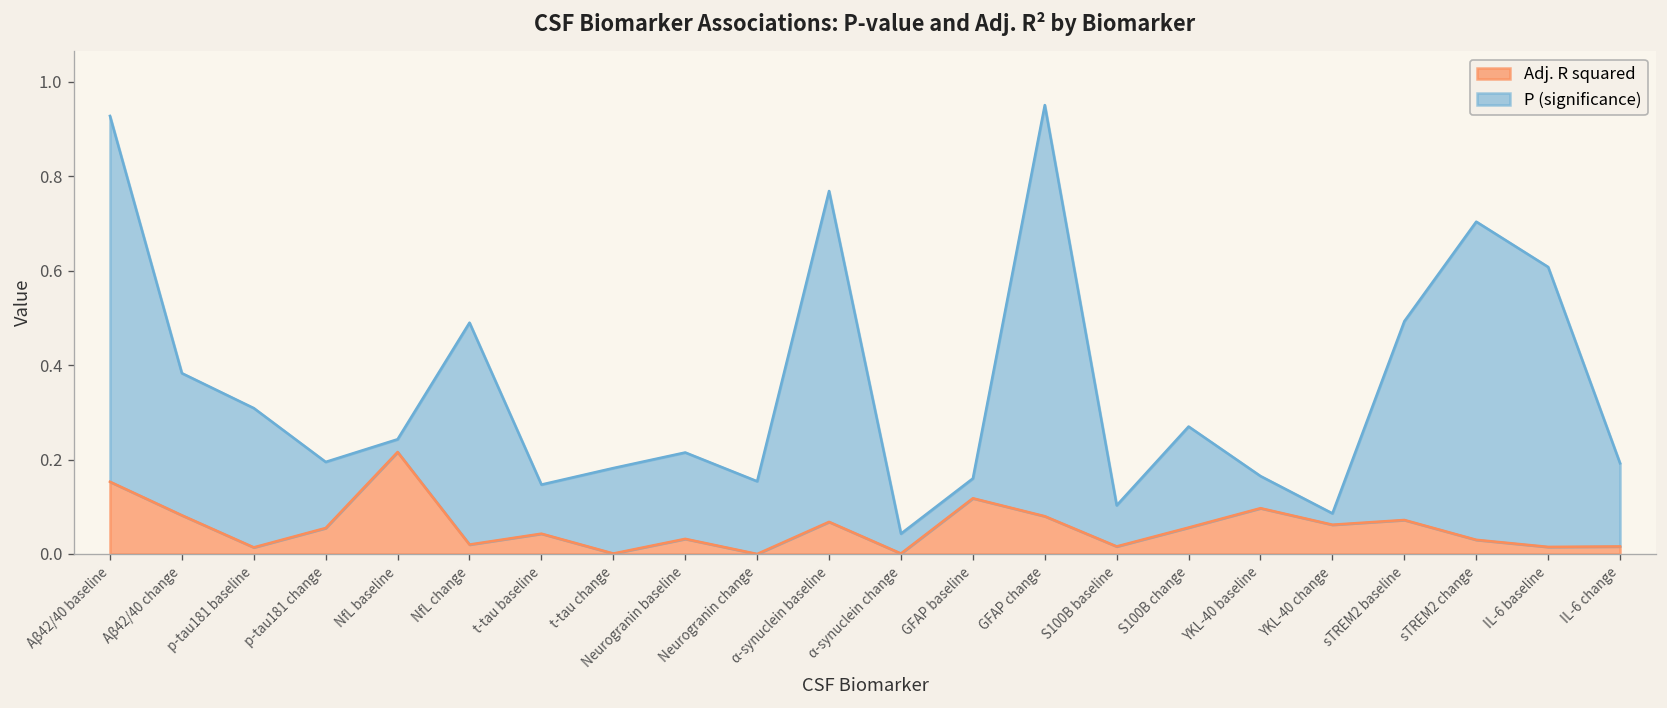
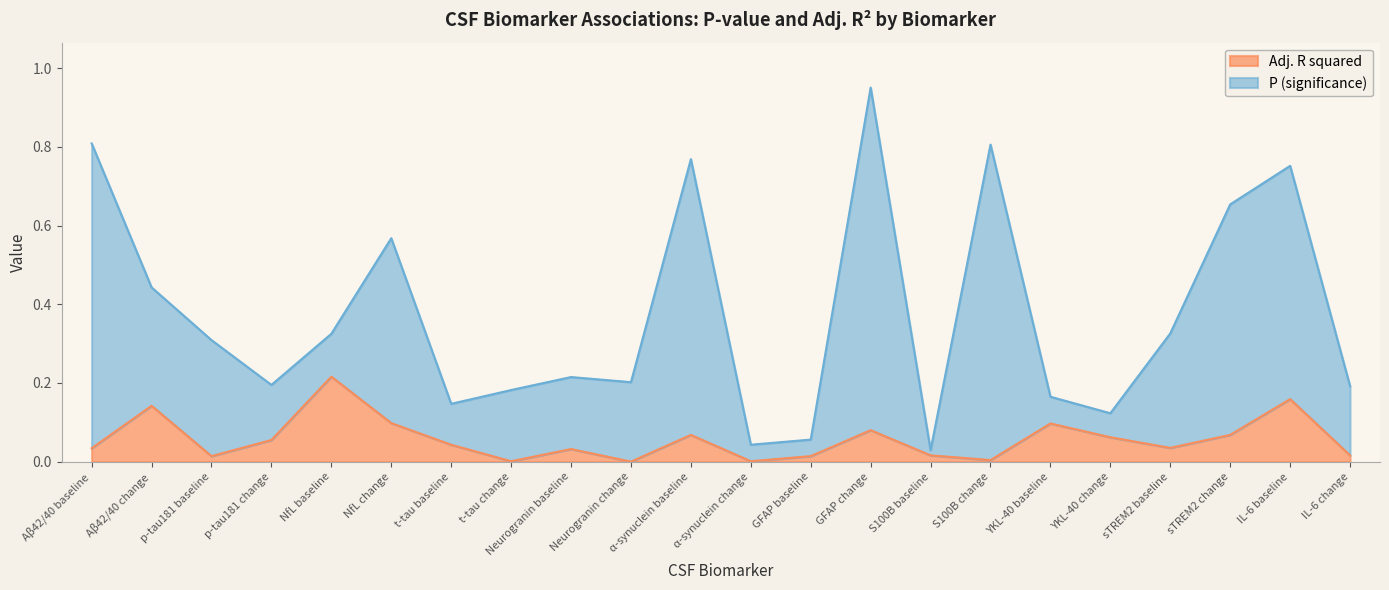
Adj. R squared, Aβ42/40 baseline: 0.15 -> 0.03
Adj. R squared, Aβ42/40 change: 0.08 -> 0.14
P (significance), NfL baseline: 0.03 -> 0.11
Adj. R squared, NfL change: 0.02 -> 0.10
P (significance), Neurogranin change: 0.15 -> 0.20
Adj. R squared, GFAP baseline: 0.12 -> 0.01
P (significance), S100B baseline: 0.09 -> 0.01
Adj. R squared, S100B change: 0.06 -> 0.00
P (significance), S100B change: 0.21 -> 0.80
P (significance), YKL-40 change: 0.02 -> 0.06
Adj. R squared, sTREM2 baseline: 0.07 -> 0.04
P (significance), sTREM2 baseline: 0.42 -> 0.29
Adj. R squared, sTREM2 change: 0.03 -> 0.07
P (significance), sTREM2 change: 0.67 -> 0.59
Adj. R squared, IL-6 baseline: 0.02 -> 0.16
